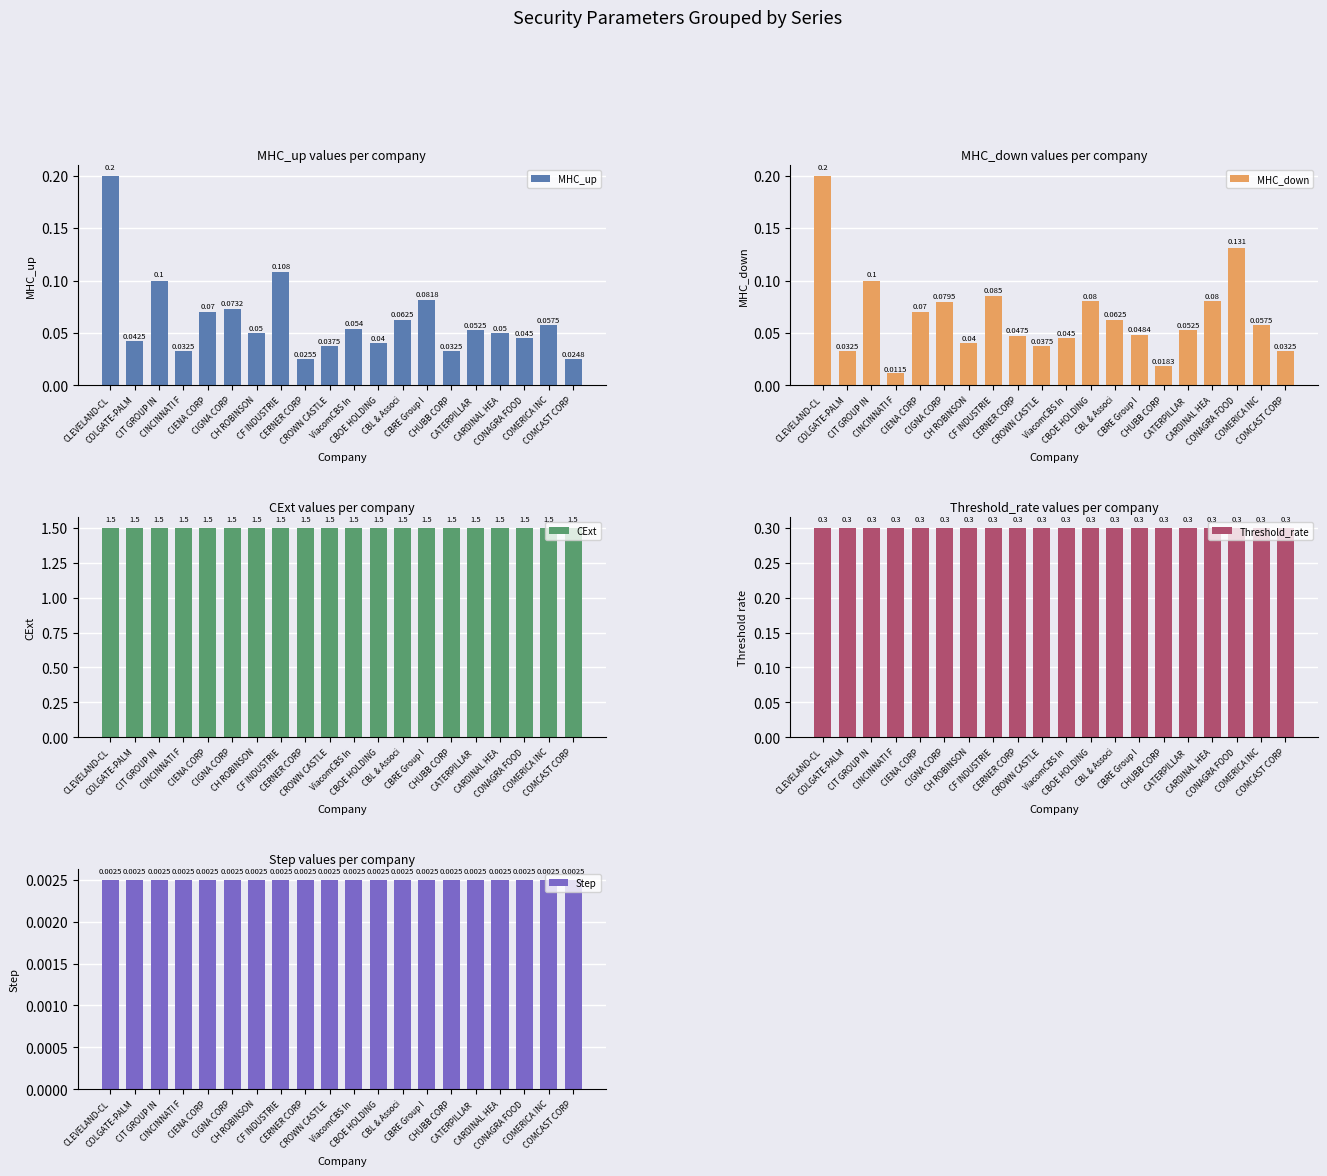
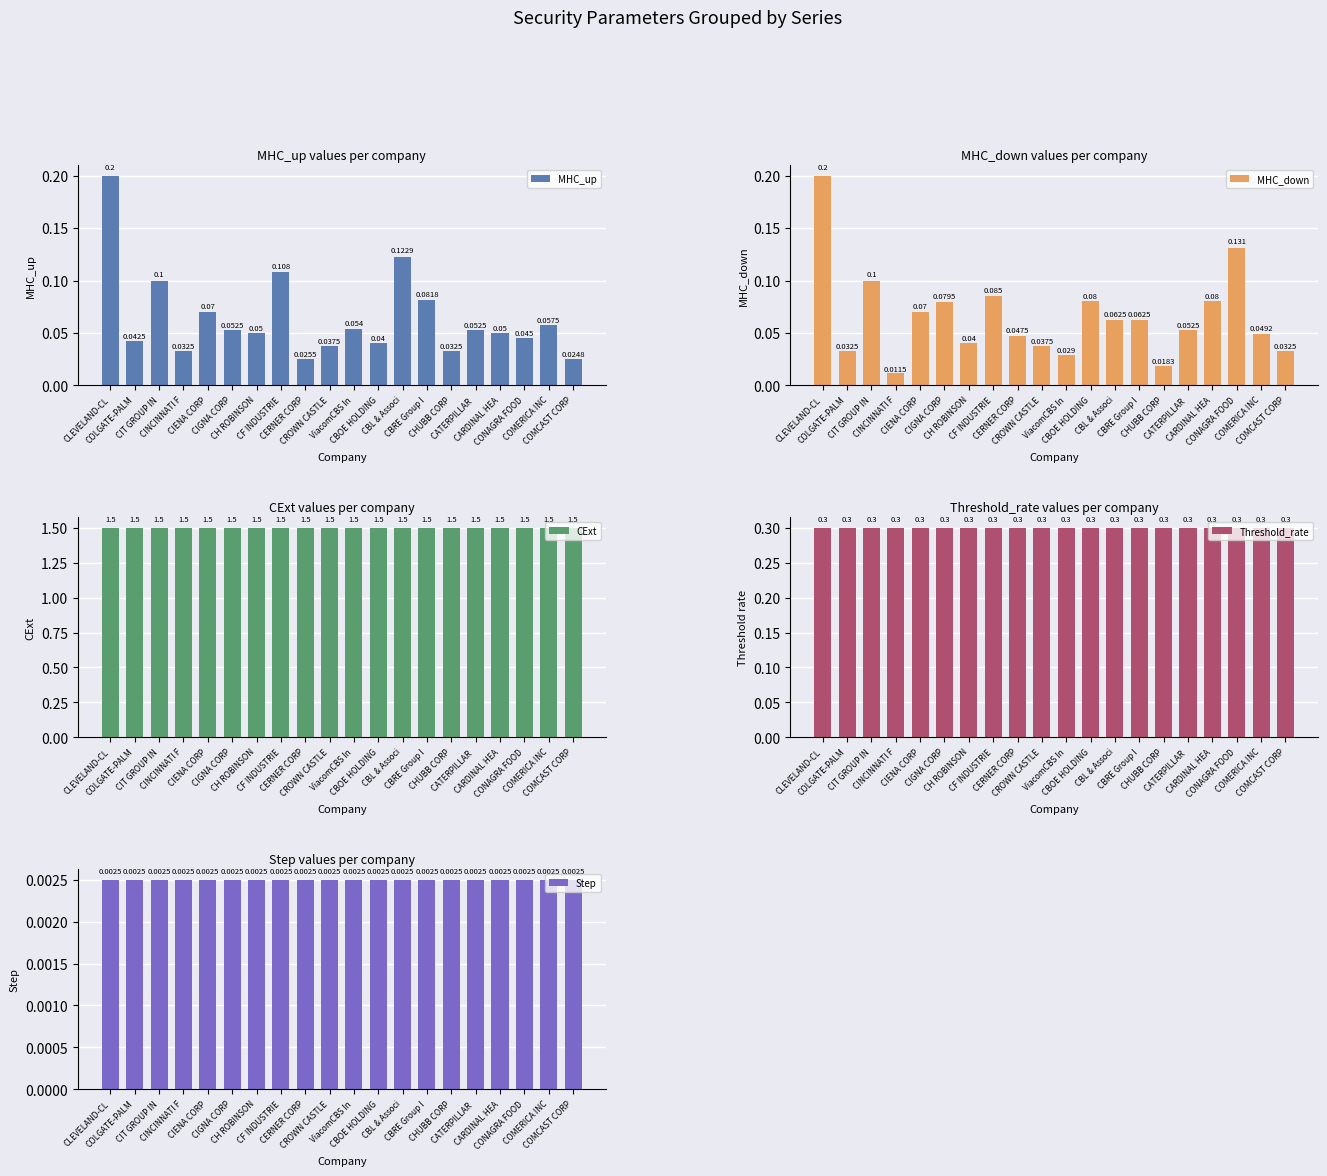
MHC_up values per company, CIGNA CORP: 0.0732 -> 0.0525
MHC_up values per company, CBL & Associ: 0.0625 -> 0.1229
MHC_down values per company, ViacomCBS In: 0.045 -> 0.029
MHC_down values per company, CBRE Group I: 0.0484 -> 0.0625
MHC_down values per company, COMERICA INC: 0.0575 -> 0.0492
